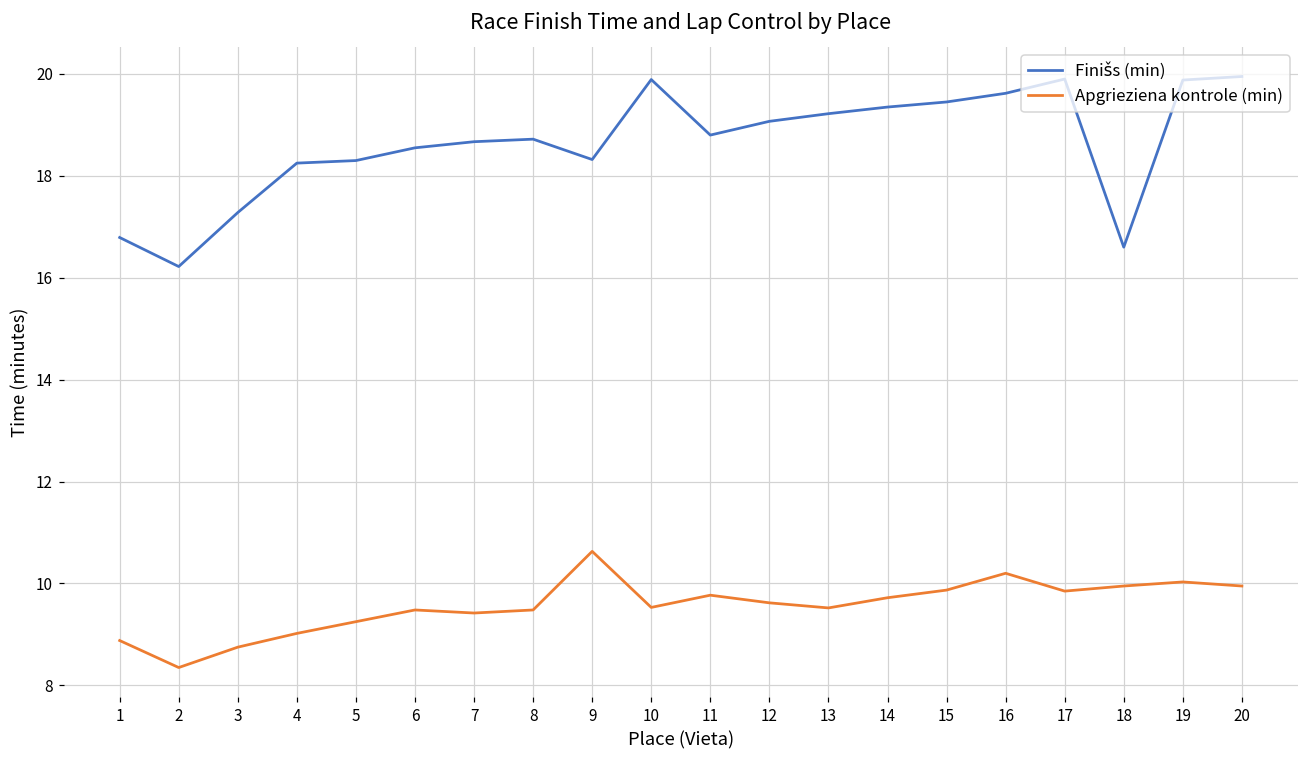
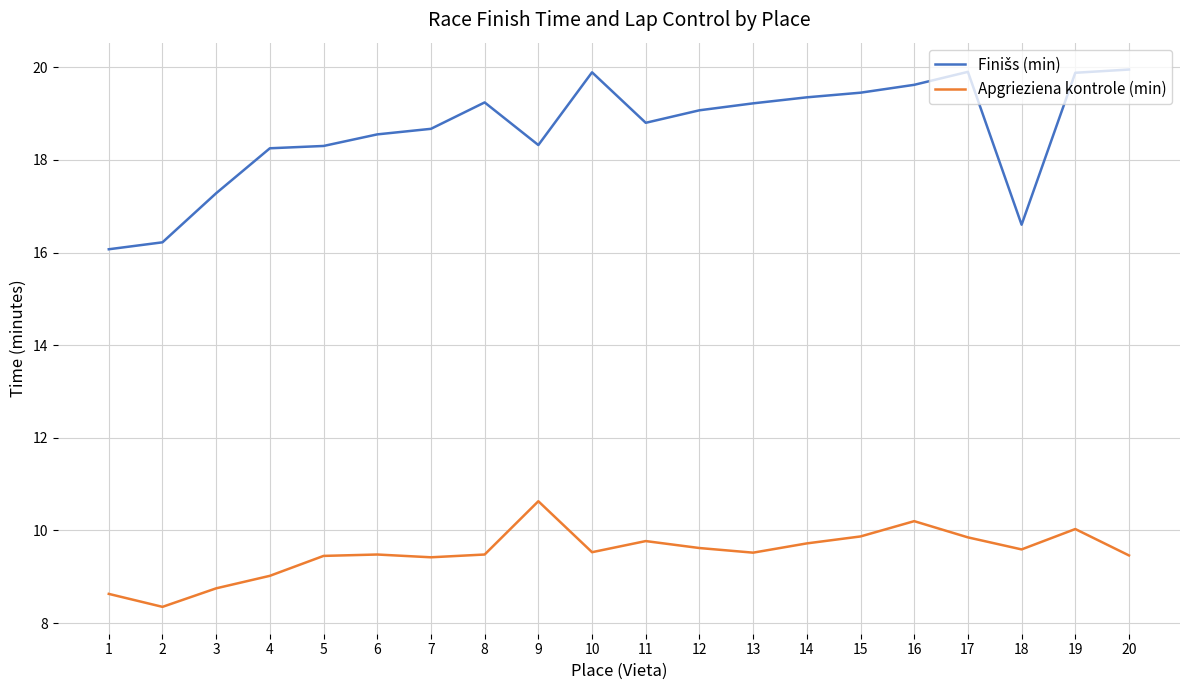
Finišs (min), 1: 16.8 -> 16.1
Apgrieziena kontrole (min), 1: 8.9 -> 8.6
Apgrieziena kontrole (min), 5: 9.3 -> 9.5
Finišs (min), 8: 18.7 -> 19.2
Apgrieziena kontrole (min), 18: 10.0 -> 9.6
Apgrieziena kontrole (min), 20: 10.0 -> 9.5
